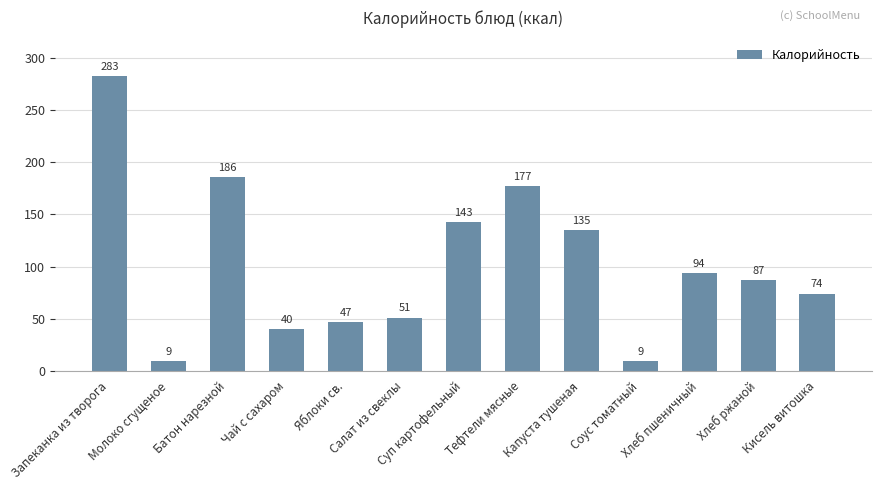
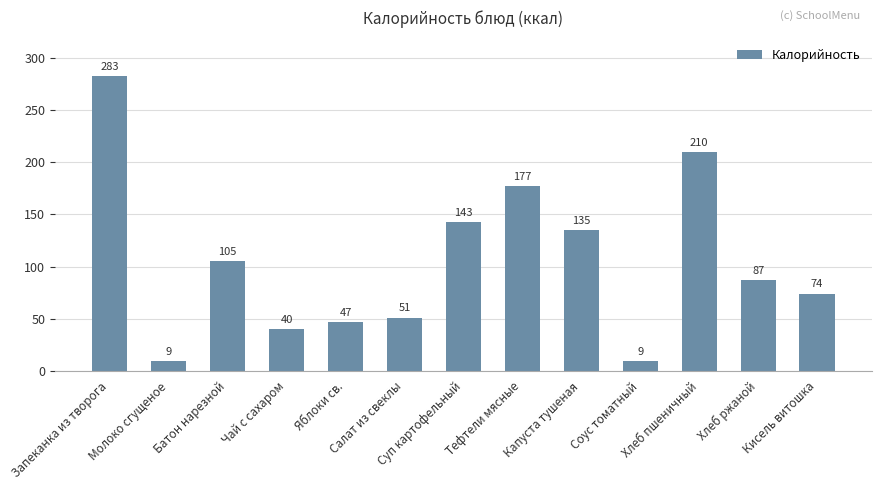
Батон нарезной: 186 -> 105
Хлеб пшеничный: 94 -> 210
